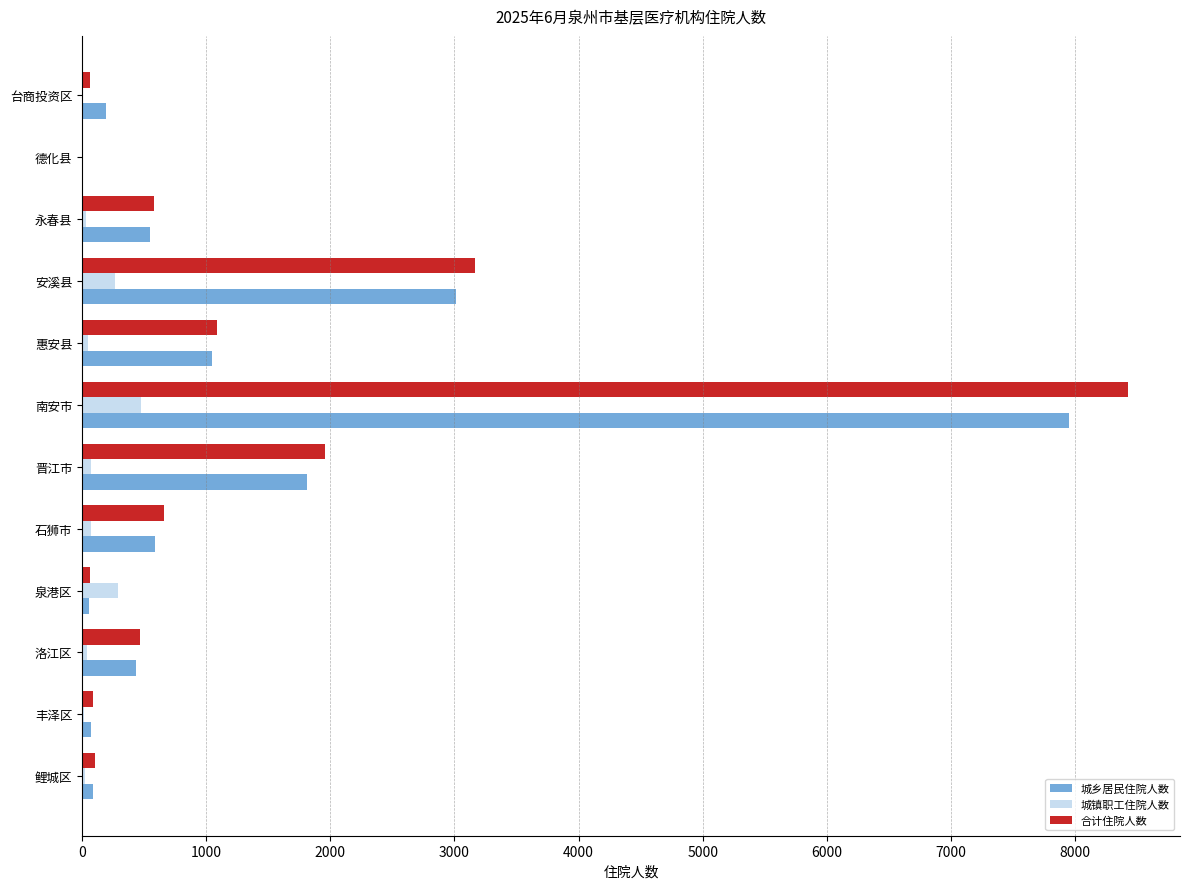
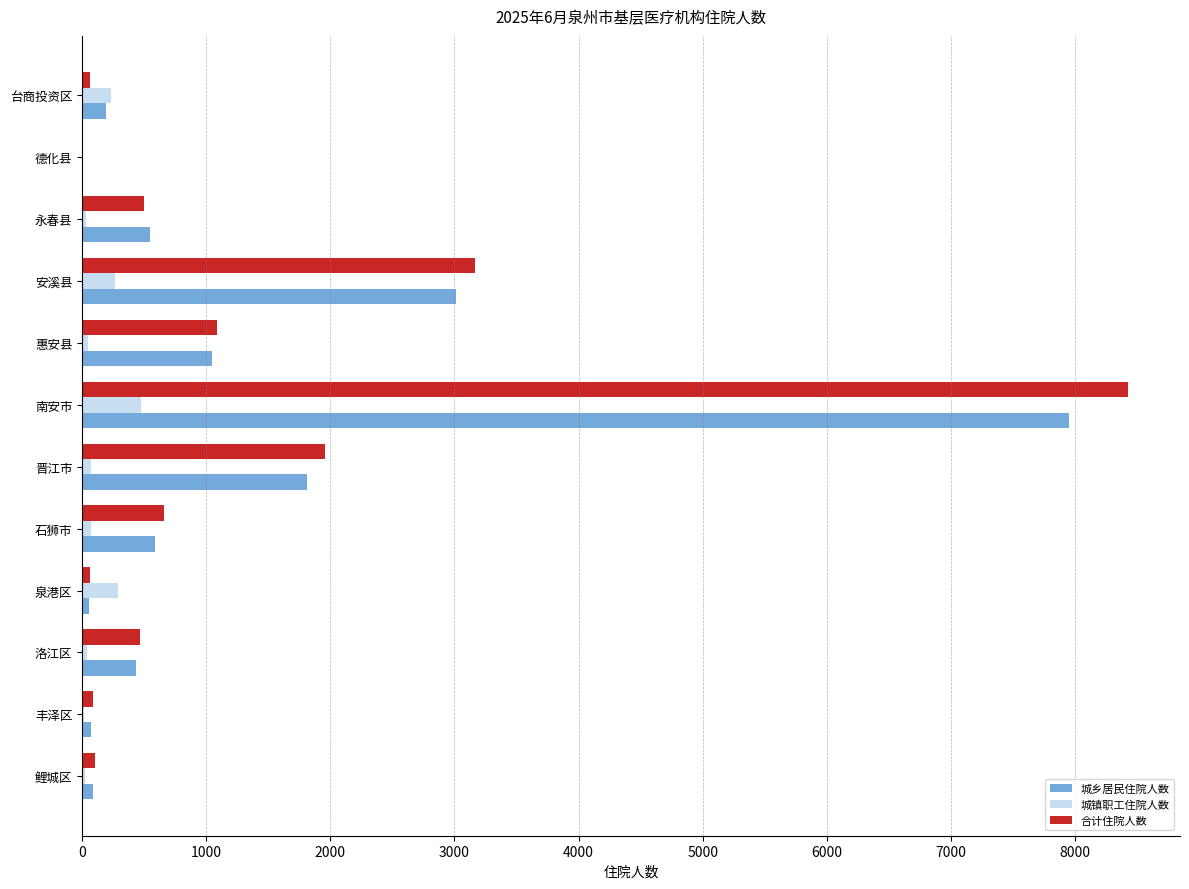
城镇职工住院人数, 台商投资区: 0 -> 230
合计住院人数, 永春县: 580 -> 490
